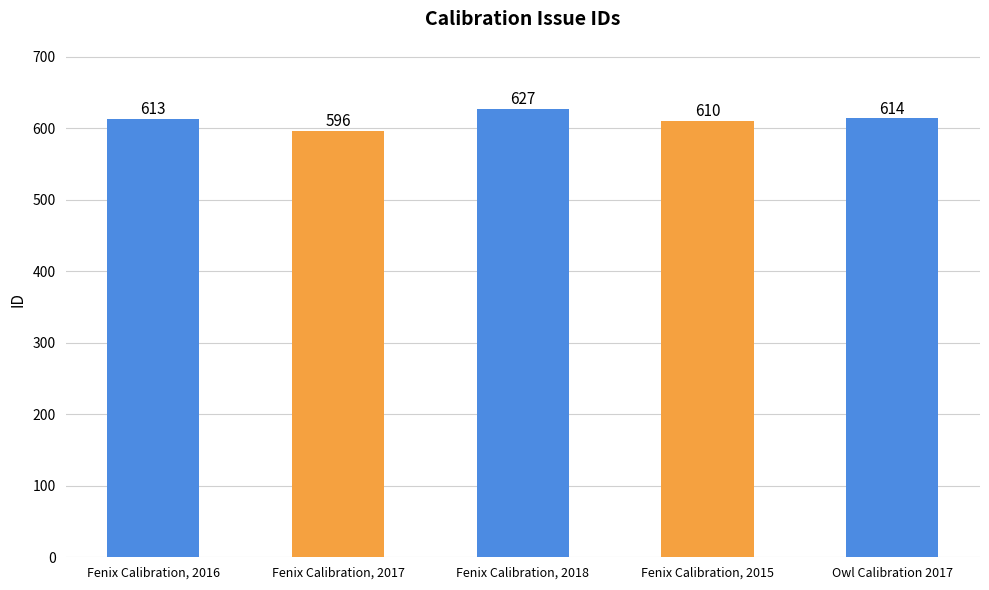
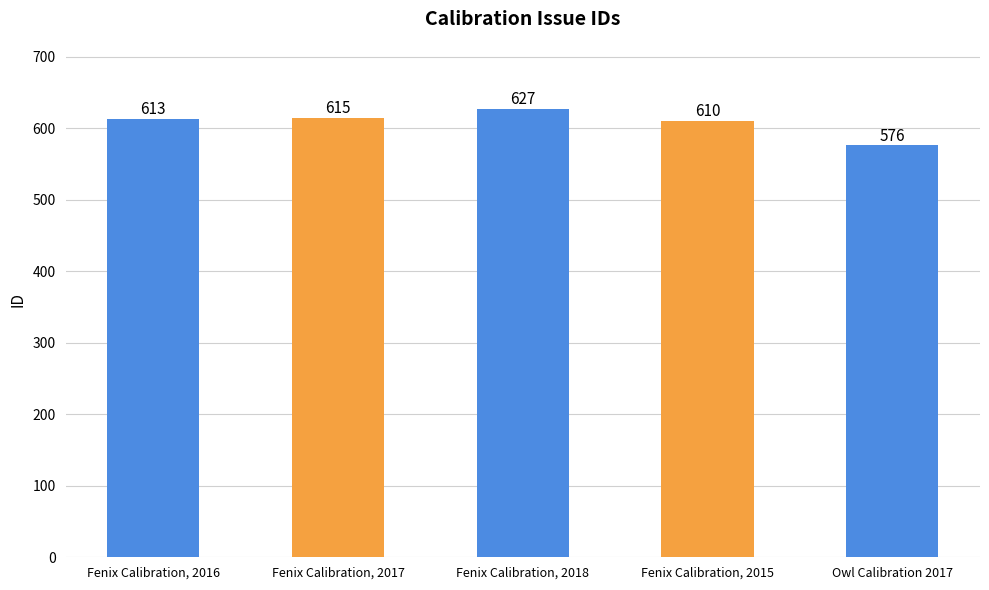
Fenix Calibration, 2017: 596 -> 615
Owl Calibration 2017: 614 -> 576
